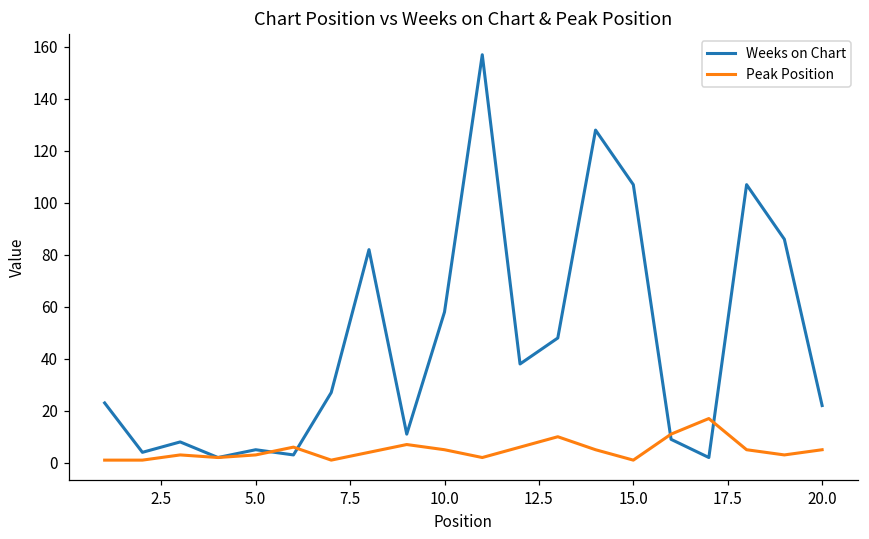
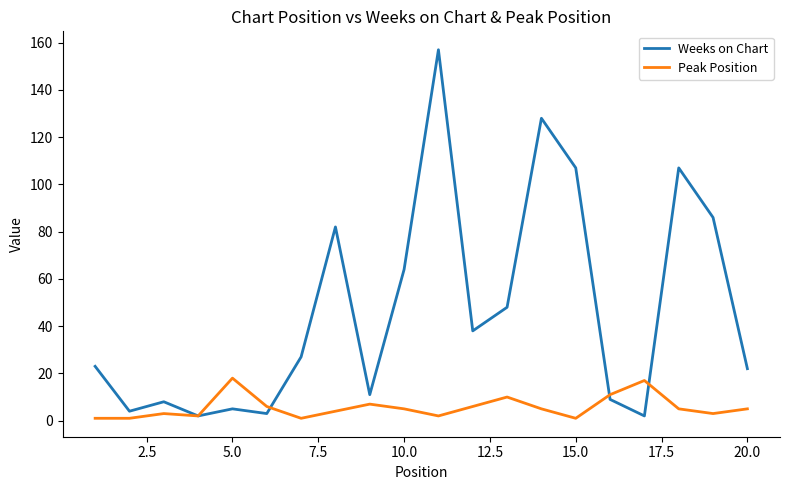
Peak Position, 5.0: 3 -> 18
Weeks on Chart, 10.0: 58 -> 64
